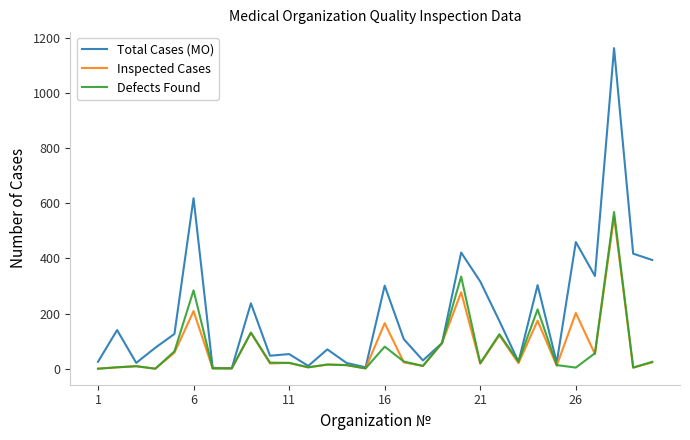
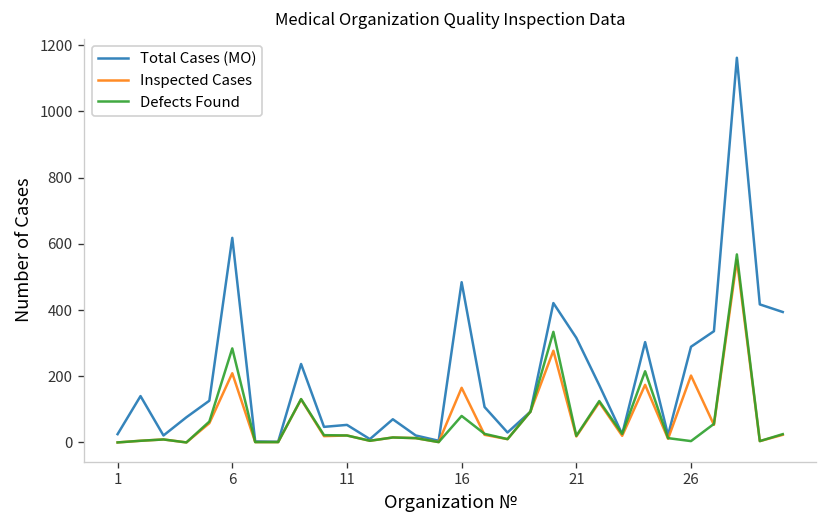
Total Cases (MO), 16: 300 -> 480
Total Cases (MO), 26: 460 -> 290
